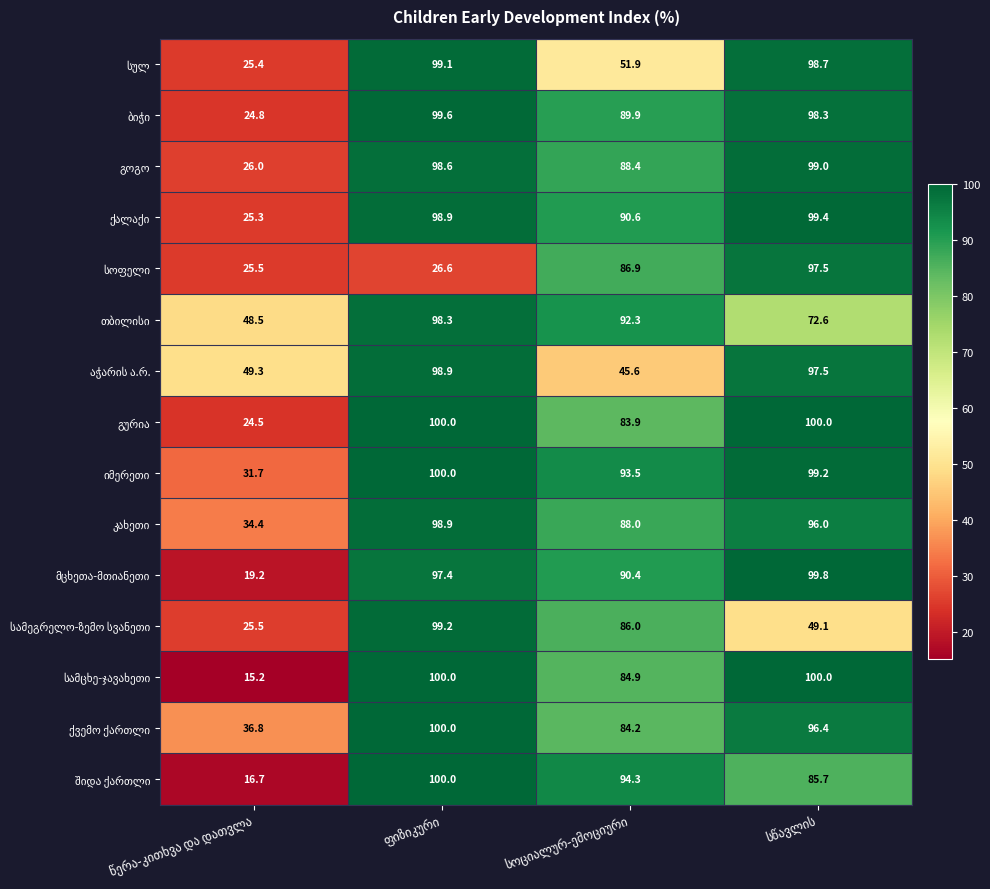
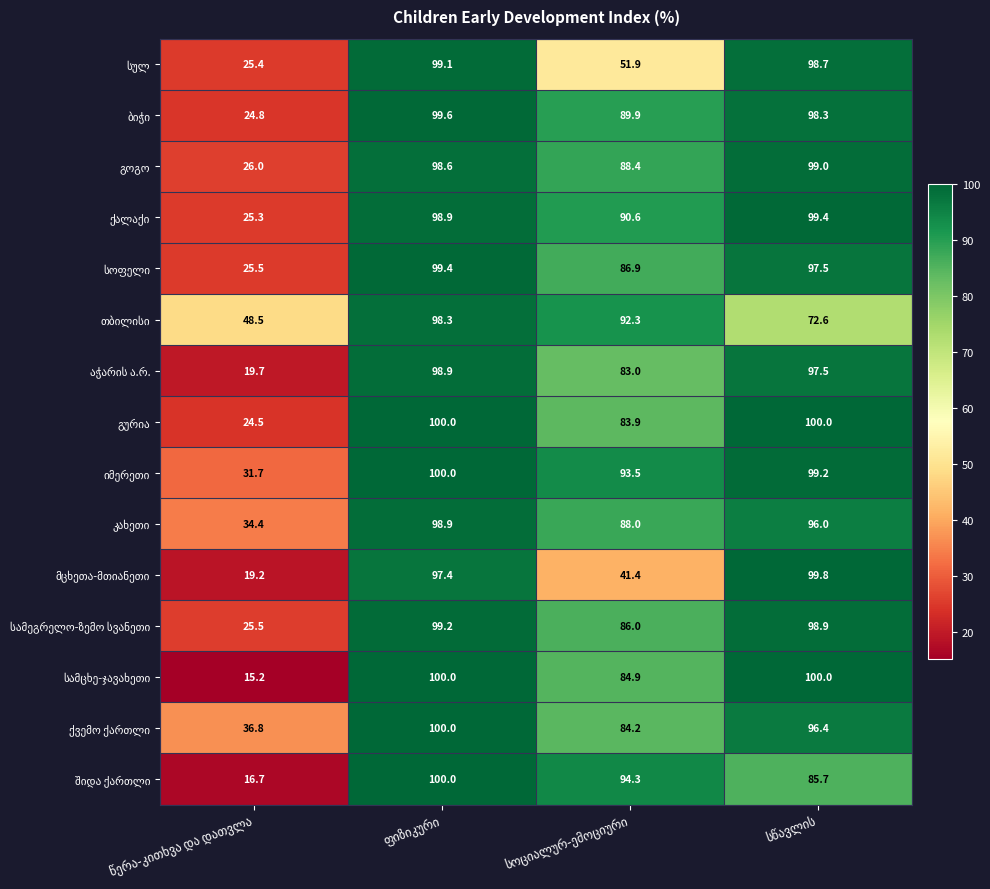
სოფელი, ფიზიკური: 26.6 -> 99.4
აჭარის ა.რ., წერა-კითხვა და დათვლა: 49.3 -> 19.7
აჭარის ა.რ., სოციალურ-ემოციური: 45.6 -> 83.0
მცხეთა-მთიანეთი, სოციალურ-ემოციური: 90.4 -> 41.4
სამეგრელო-ზემო სვანეთი, სწავლის: 49.1 -> 98.9
